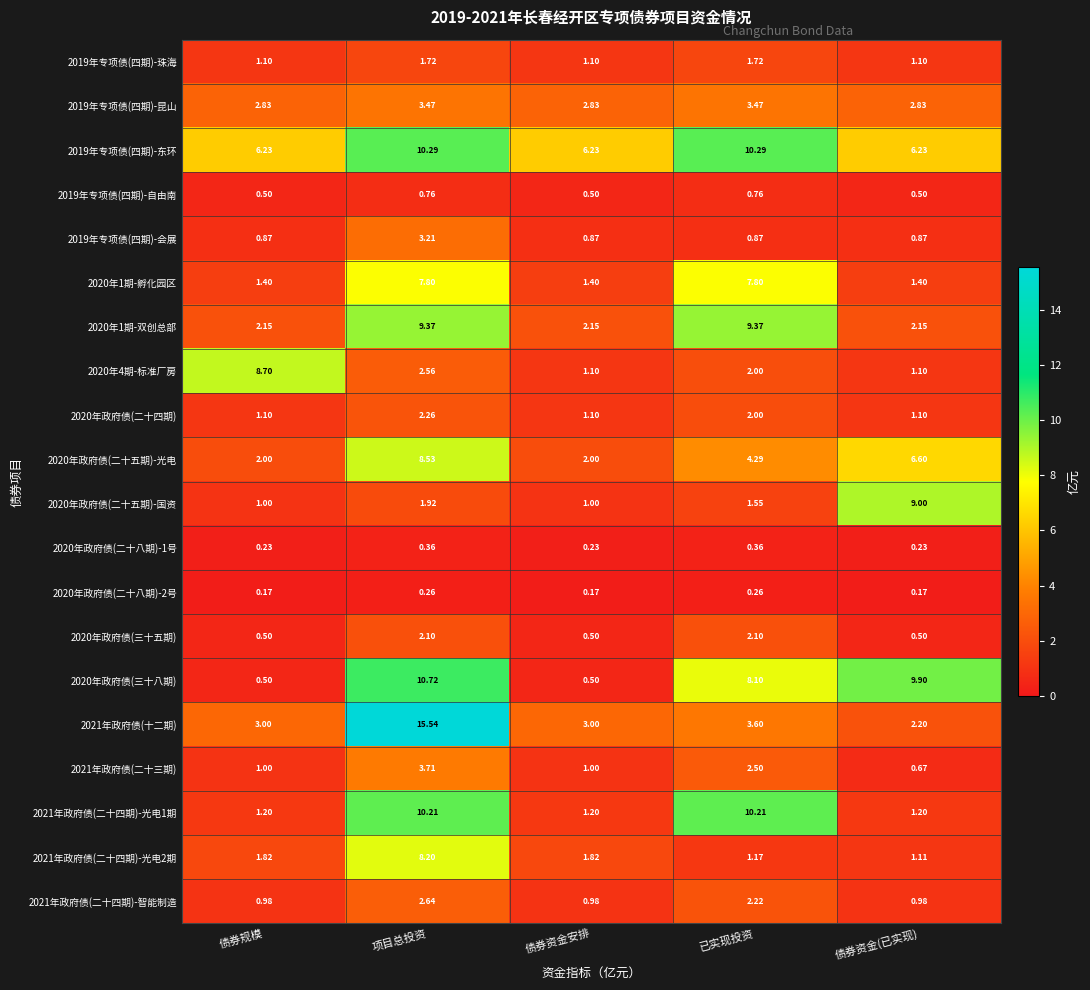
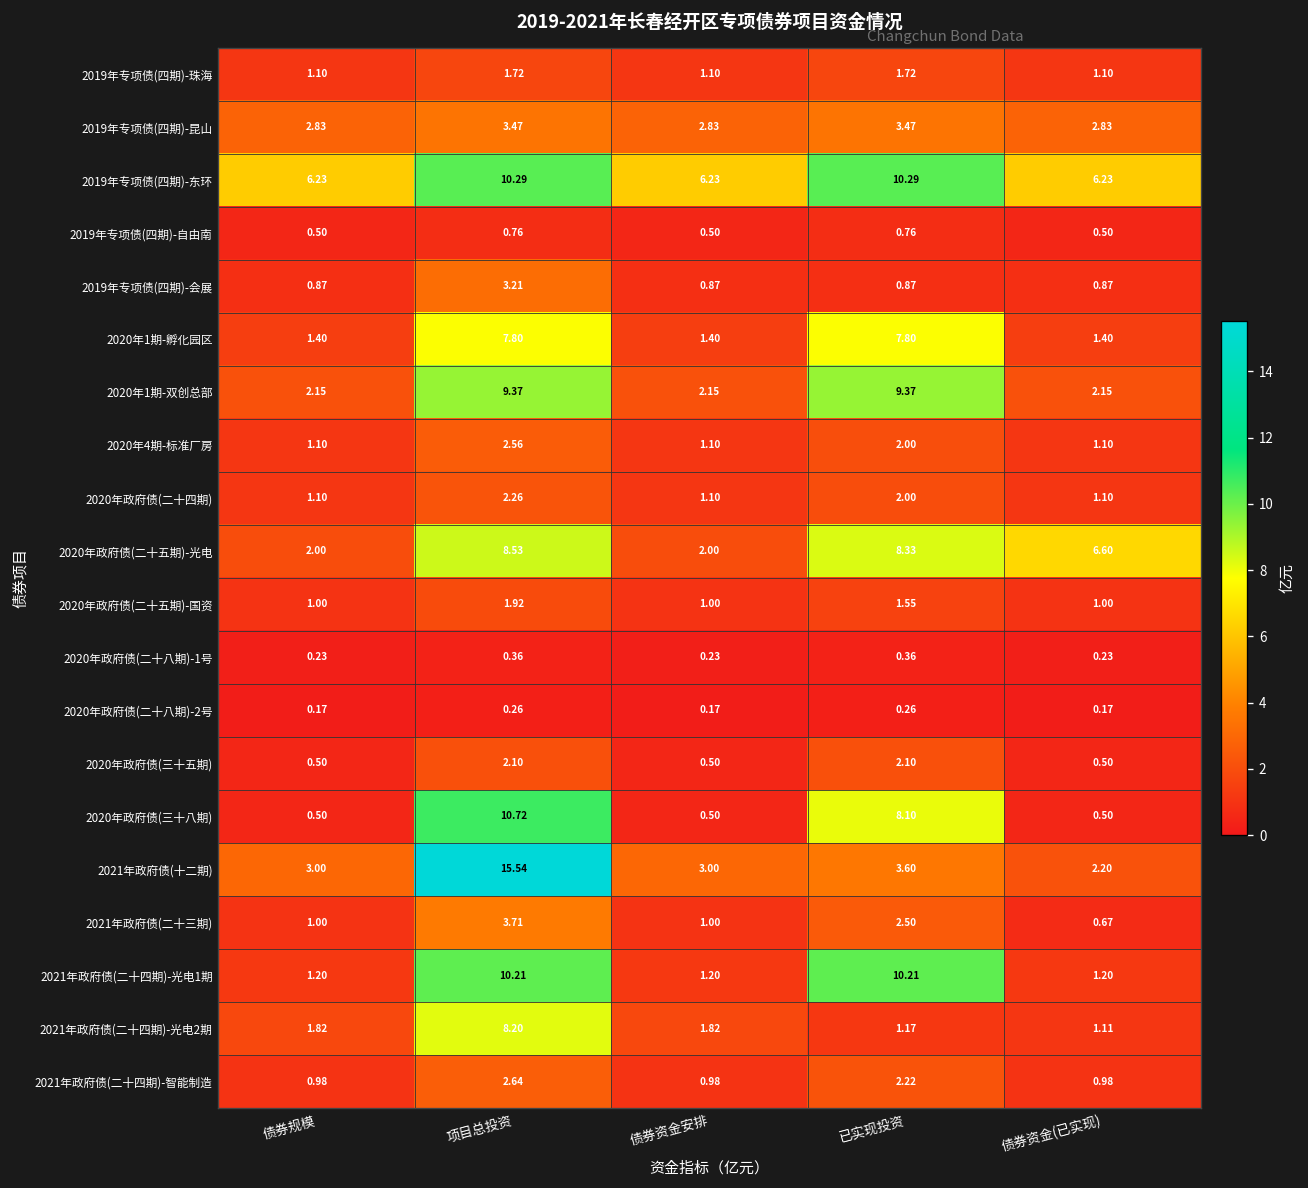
2020年4期-标准厂房, 债券规模: 8.70 -> 1.10
2020年政府债(二十五期)-光电, 已实现投资: 4.29 -> 8.33
2020年政府债(二十五期)-国资, 债券资金(已实现): 9.00 -> 1.00
2020年政府债(三十八期), 债券资金(已实现): 9.90 -> 0.50
